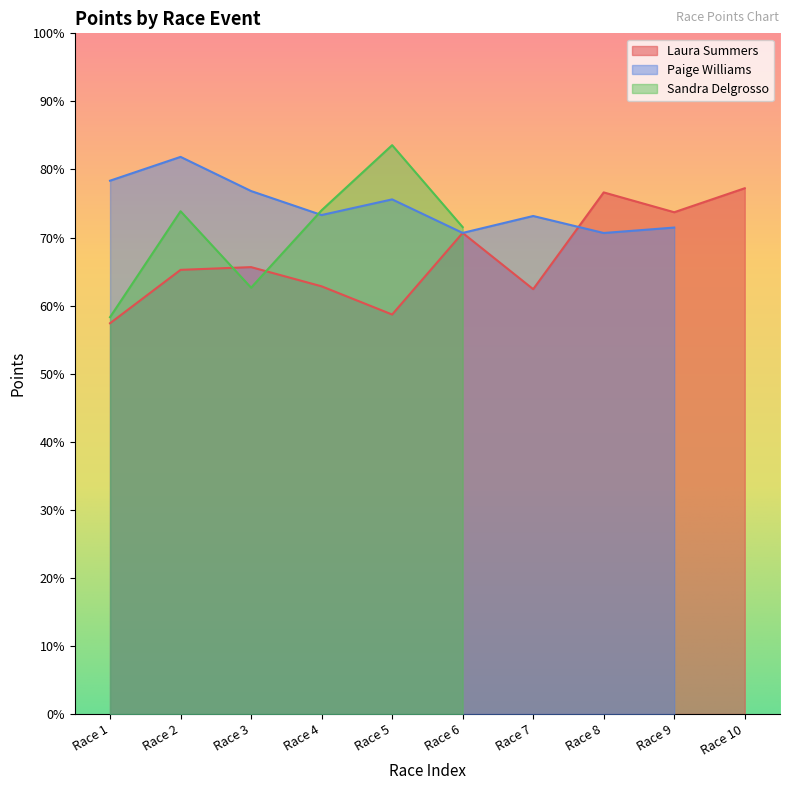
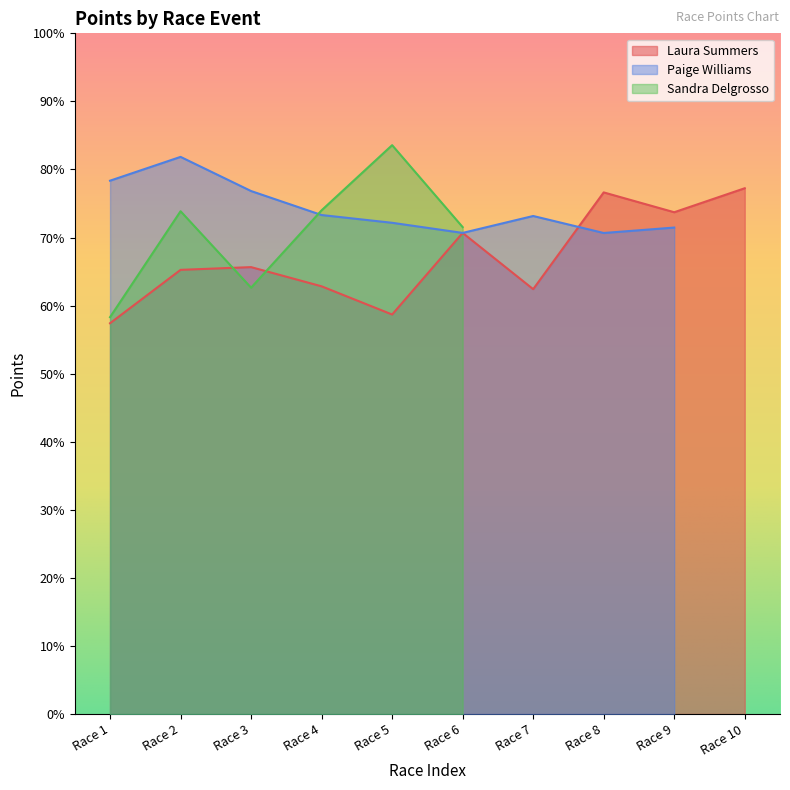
Paige Williams, Race 5: 76% -> 72%
